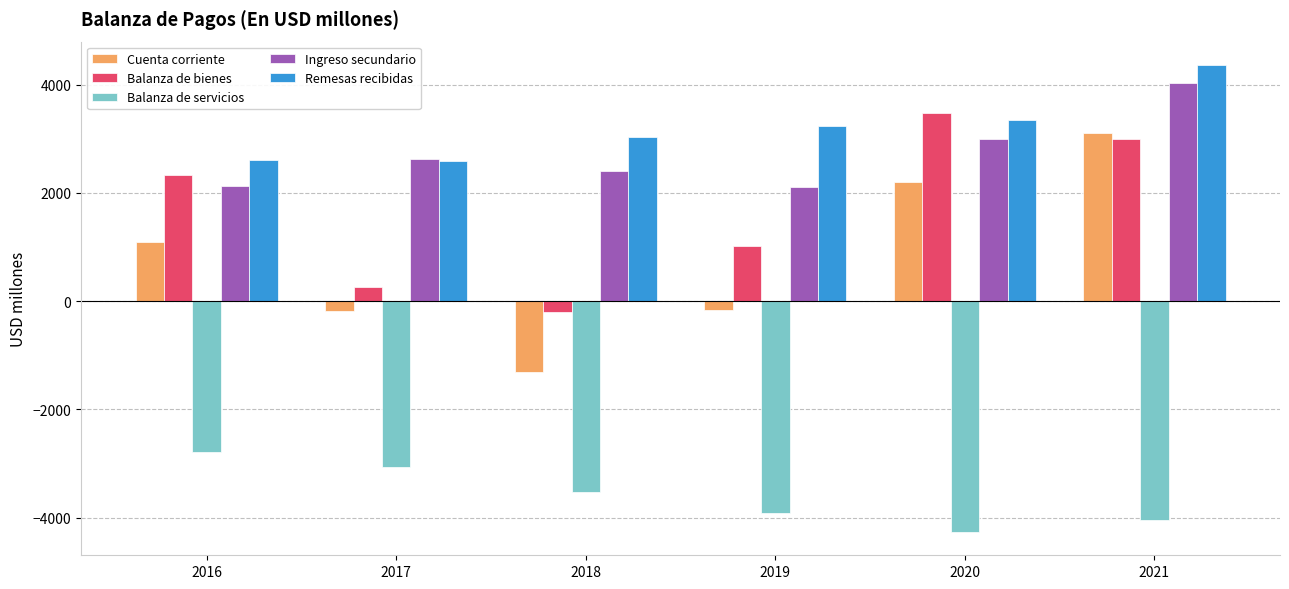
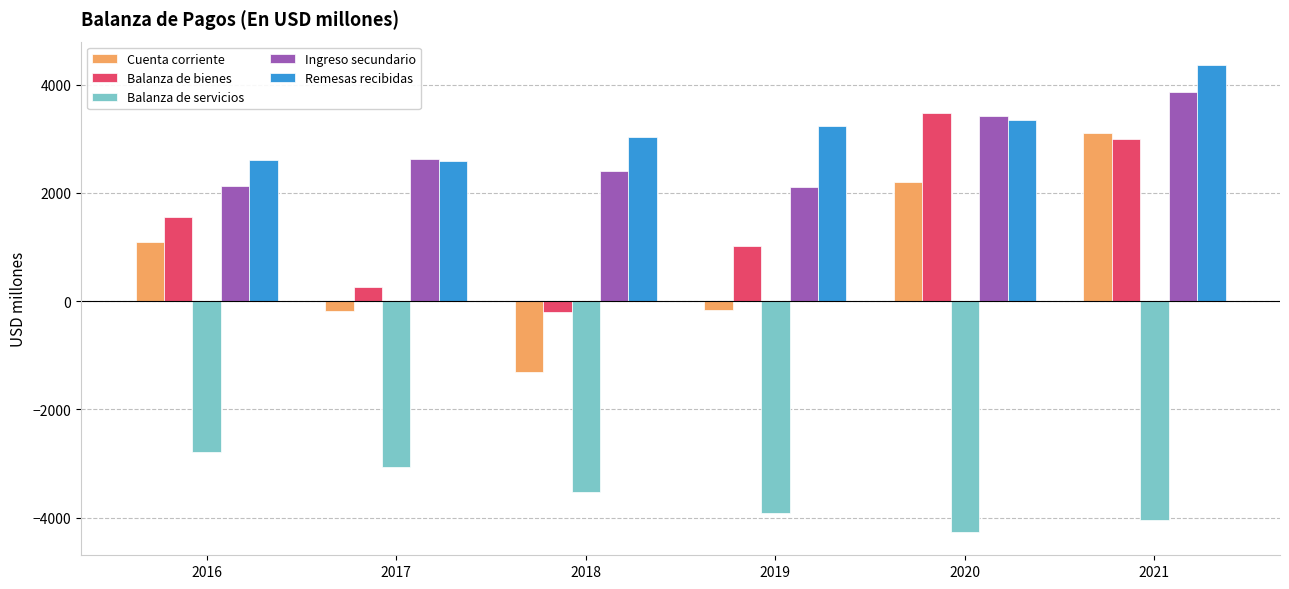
Balanza de bienes, 2016: 2300 -> 1600
Ingreso secundario, 2020: 3000 -> 3400
Ingreso secundario, 2021: 4000 -> 3900
